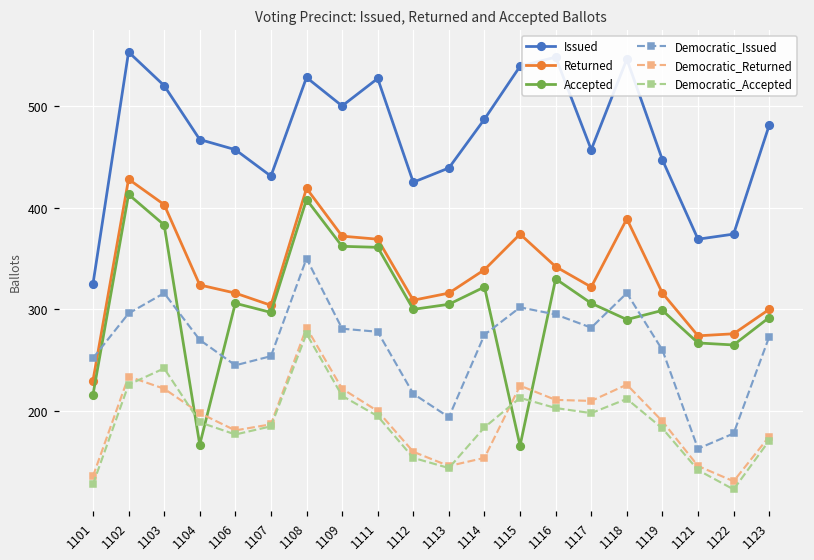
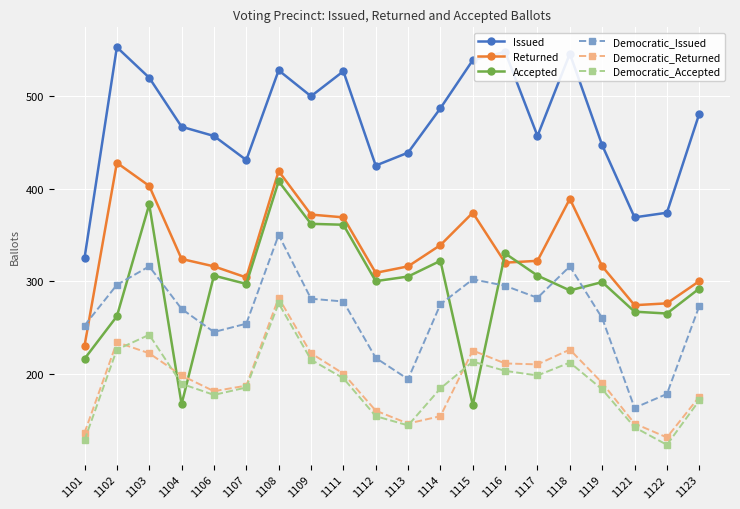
Accepted, 1102: 410 -> 260
Returned, 1116: 340 -> 320
